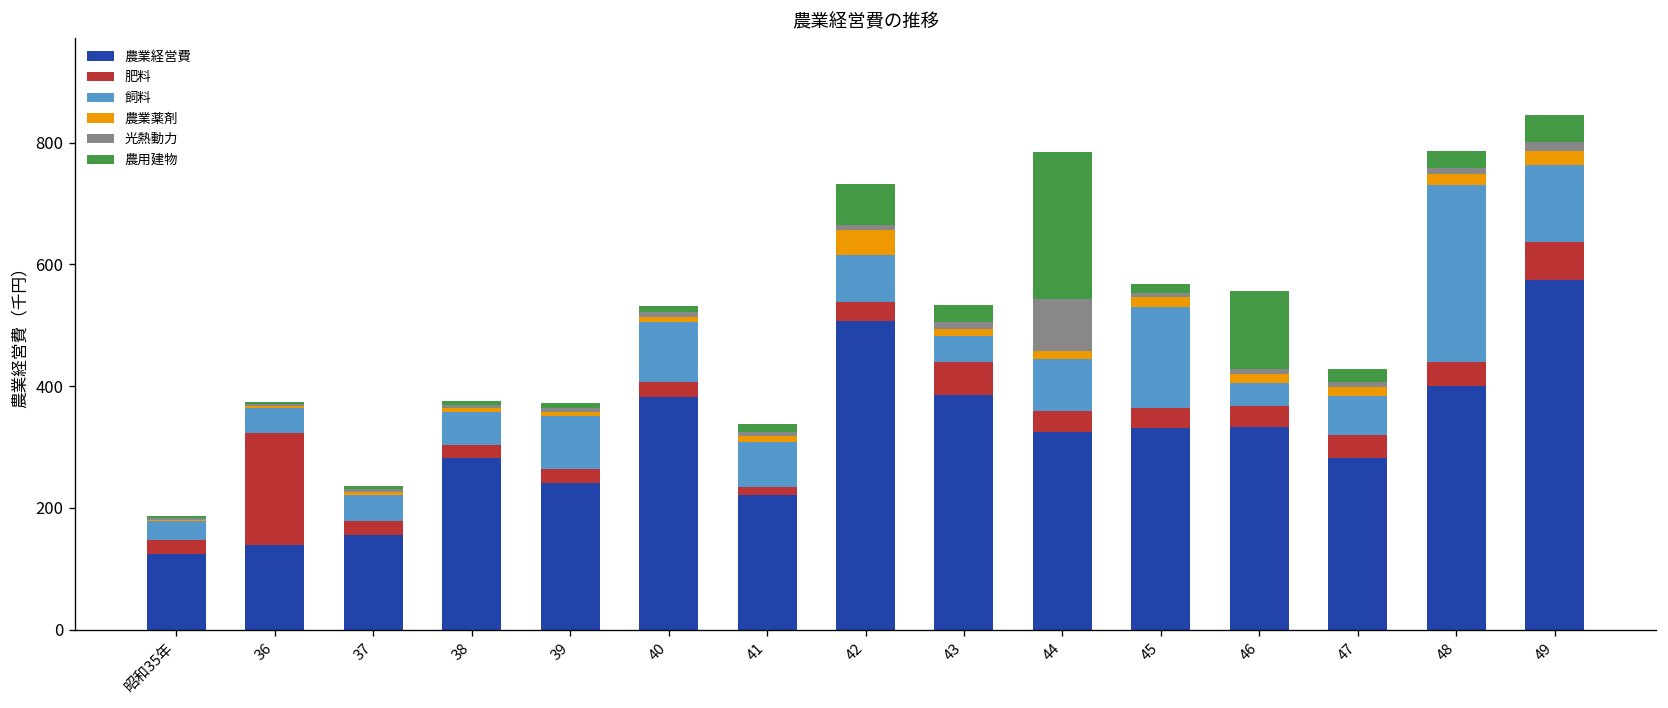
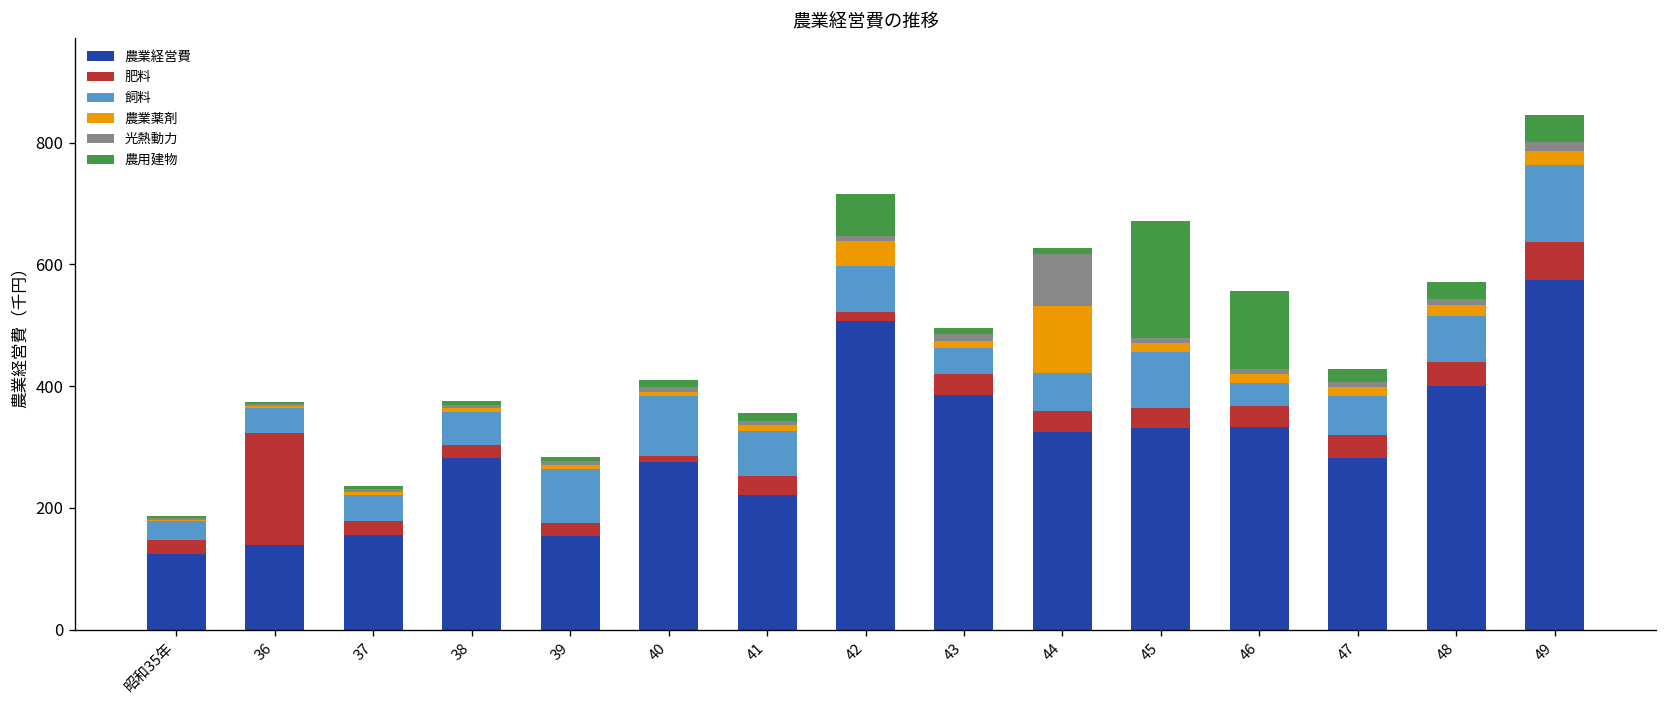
農業経営費, 39: 240 -> 150
農業経営費, 40: 380 -> 280
肥料, 40: 30 -> 10
肥料, 41: 10 -> 30
肥料, 42: 30 -> 20
肥料, 43: 50 -> 30
農用建物, 43: 30 -> 10
飼料, 44: 90 -> 60
農業薬剤, 44: 10 -> 110
農用建物, 44: 240 -> 10
飼料, 45: 170 -> 90
農用建物, 45: 10 -> 190
飼料, 48: 290 -> 80
